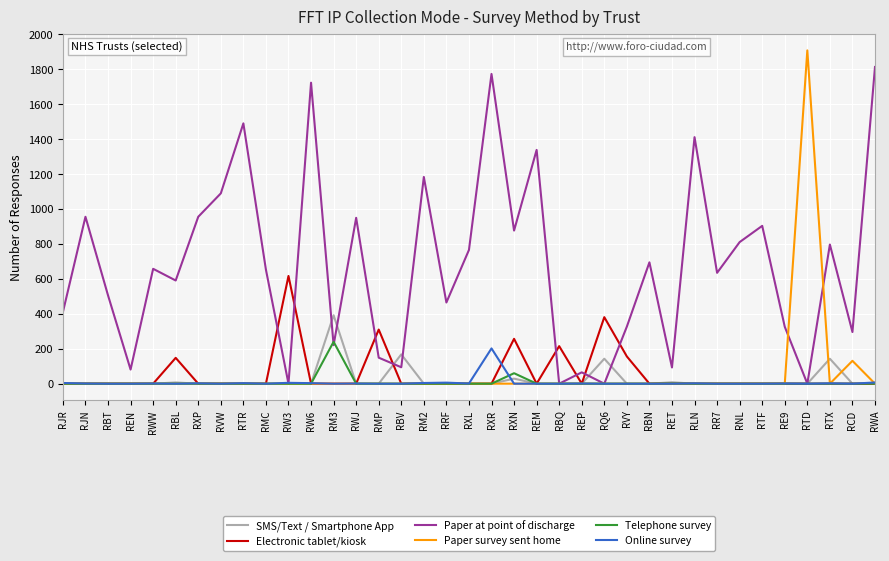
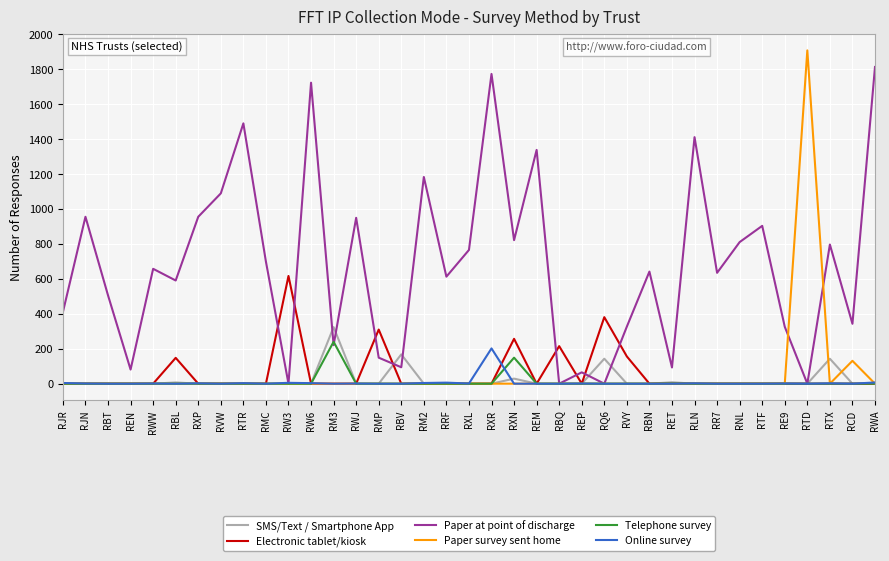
Paper at point of discharge, RMC: 650 -> 700
SMS/Text / Smartphone App, RM3: 390 -> 320
Paper at point of discharge, RRF: 470 -> 610
Paper at point of discharge, RXN: 880 -> 820
Telephone survey, RXN: 60 -> 150
Paper at point of discharge, RBN: 700 -> 640
Paper at point of discharge, RCD: 300 -> 340
